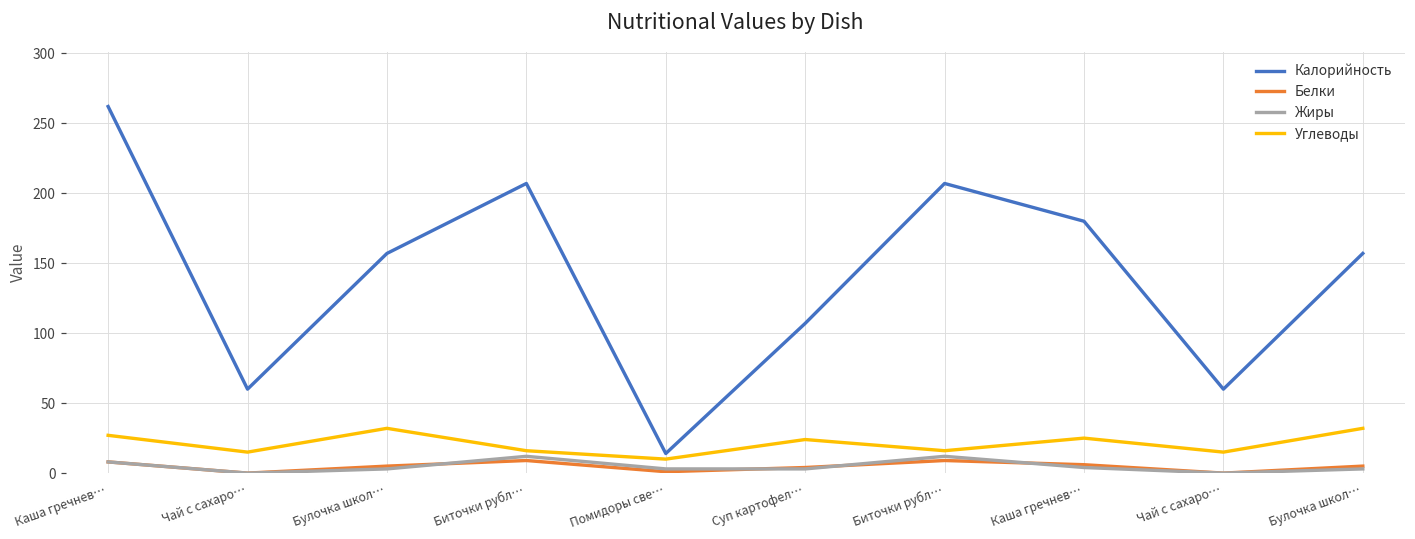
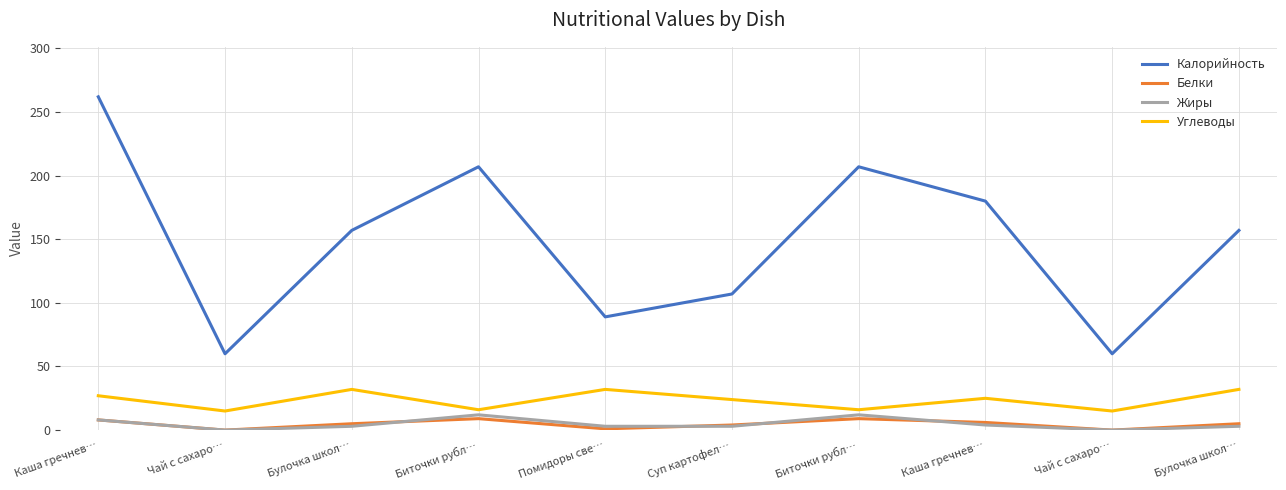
Калорийность, Помидоры све…: 14 -> 89
Углеводы, Помидоры све…: 10 -> 32
